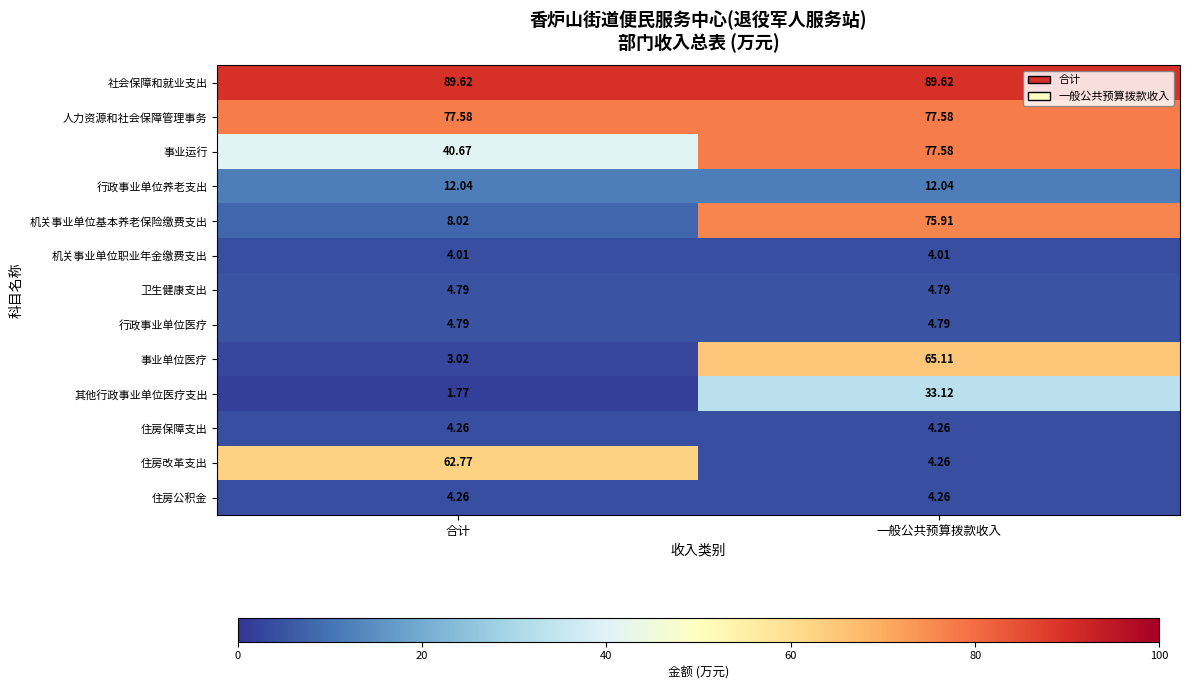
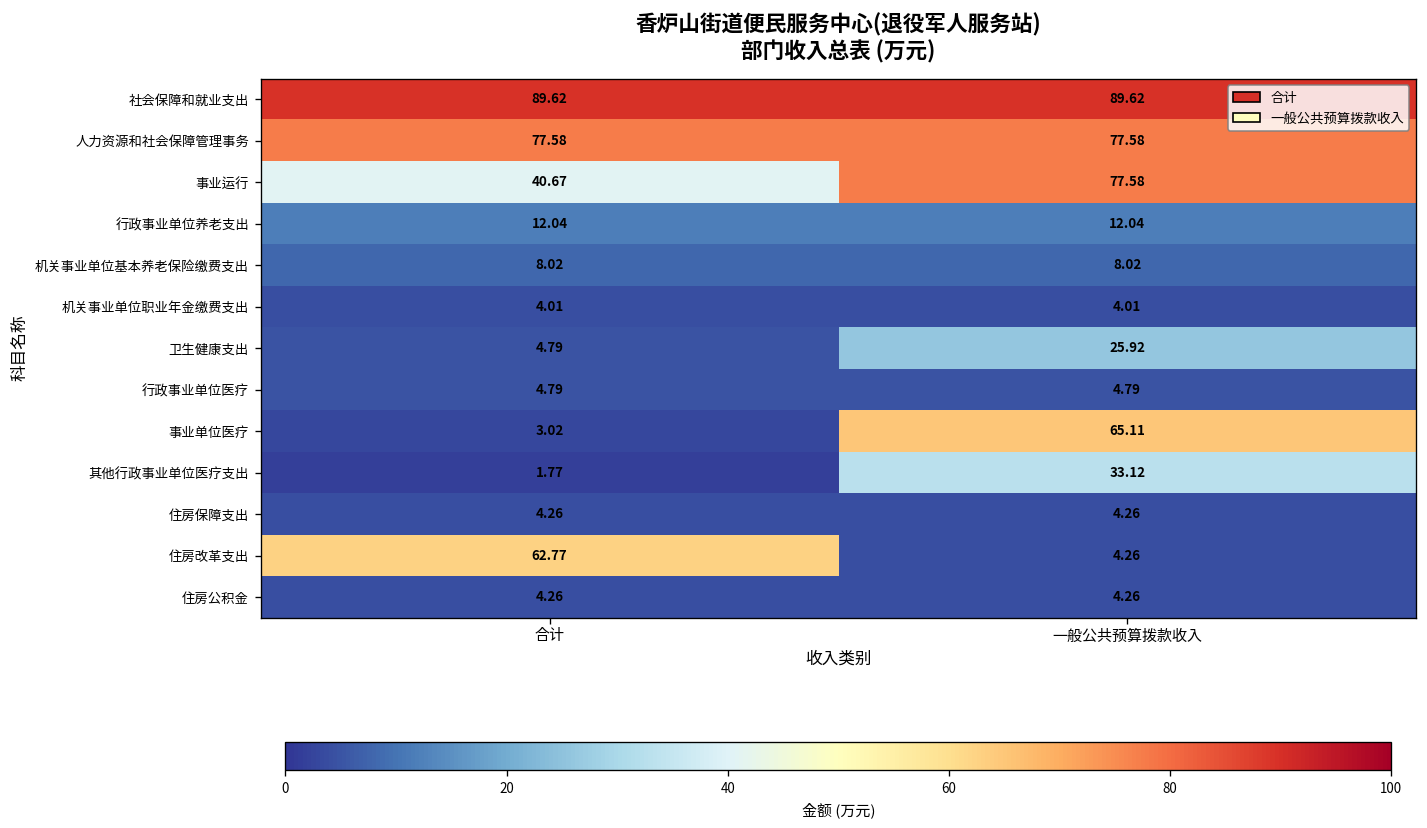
机关事业单位基本养老保险缴费支出, 一般公共预算拨款收入: 75.91 -> 8.02
卫生健康支出, 一般公共预算拨款收入: 4.79 -> 25.92
